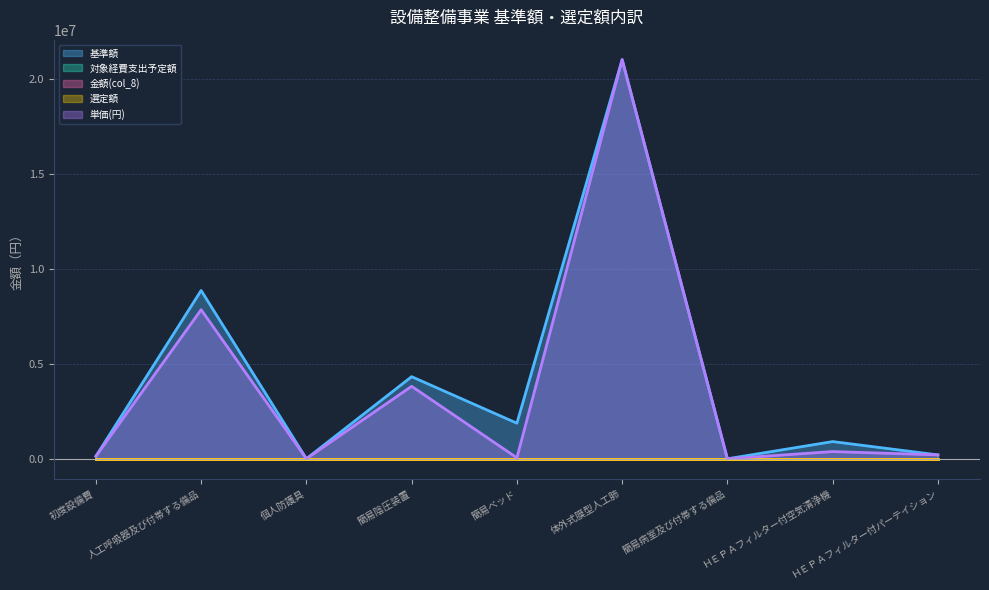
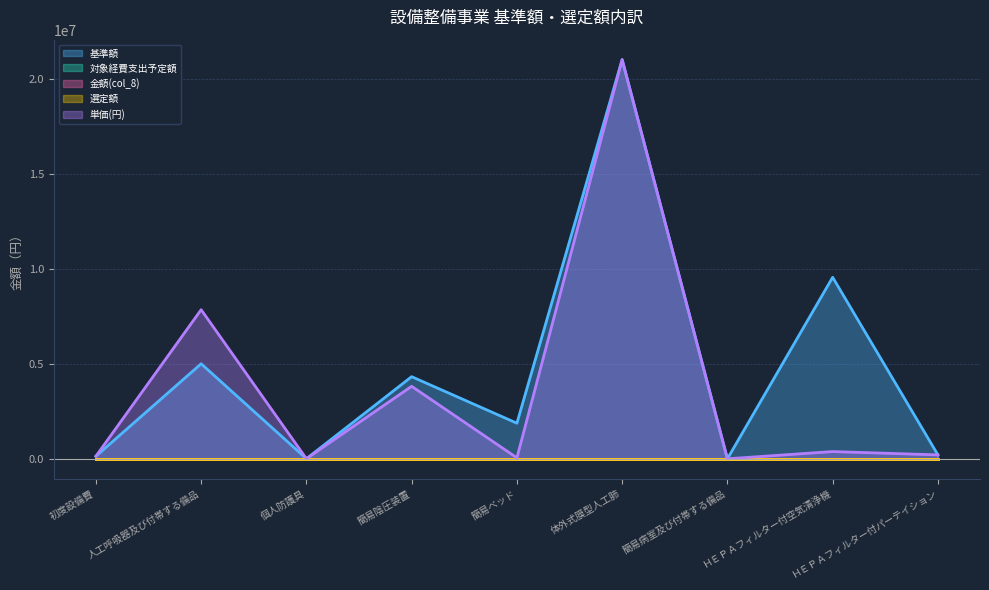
基準額, 人工呼吸器及び付帯する備品: 8900000 -> 5000000
基準額, ＨＥＰＡフィルター付空気清浄機: 900000 -> 9500000
